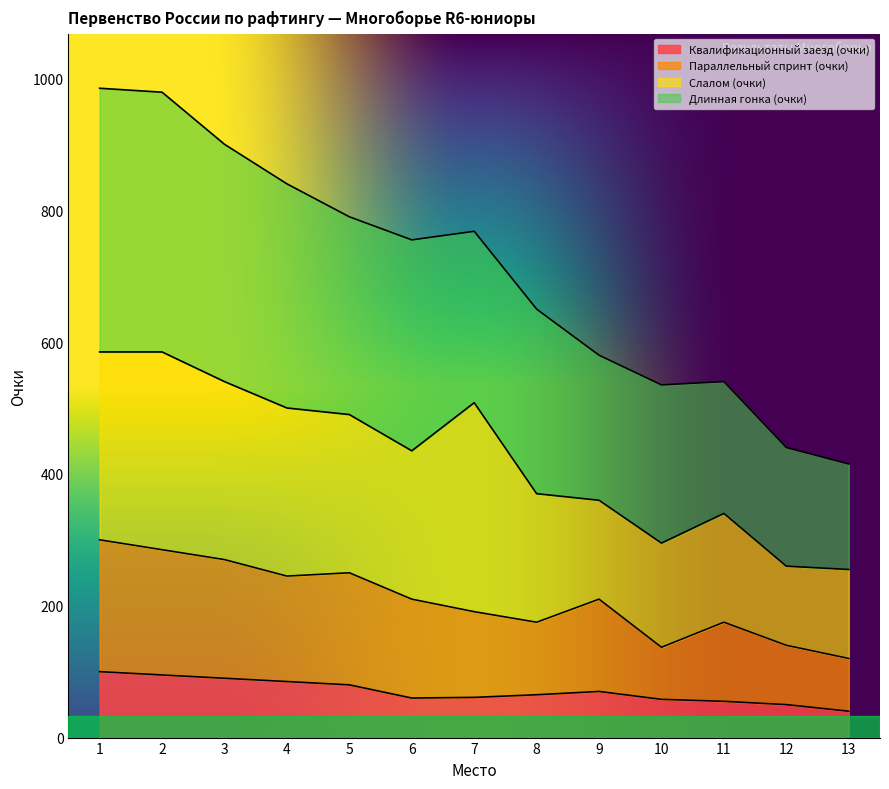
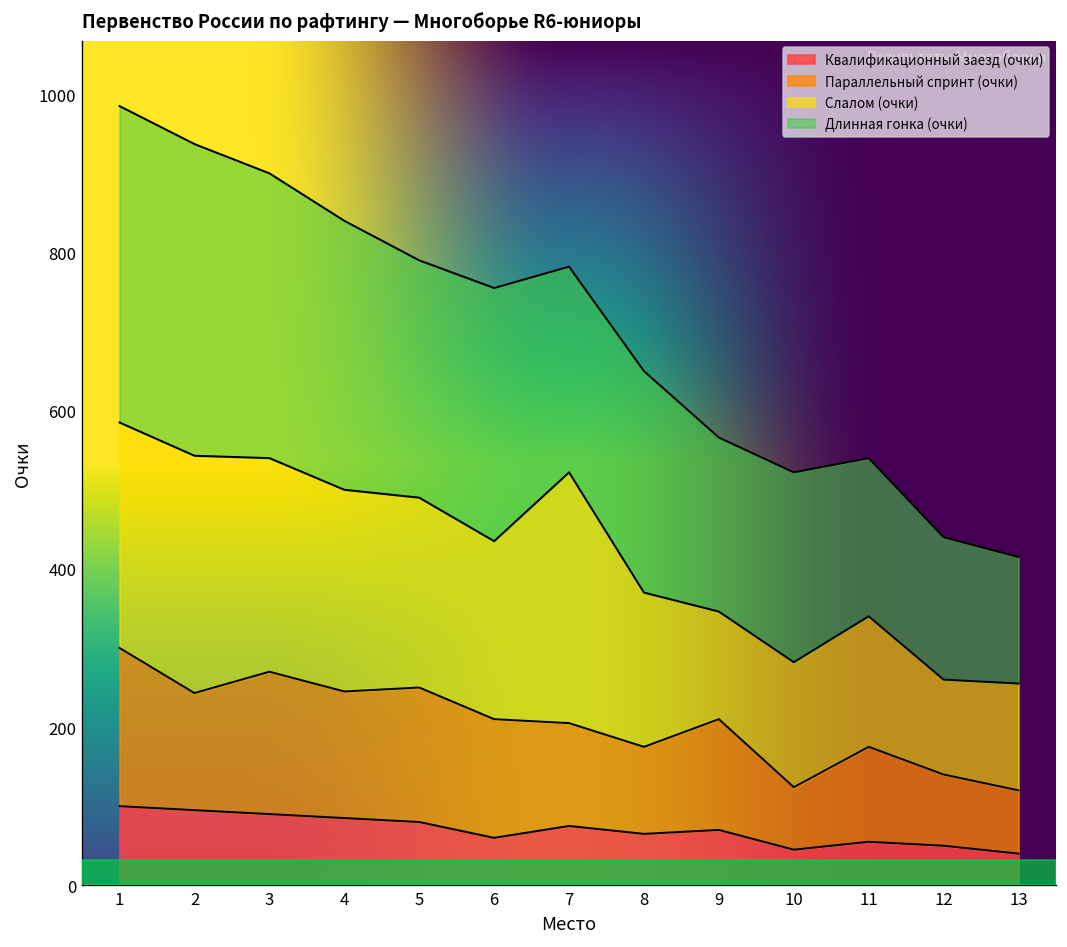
Параллельный спринт (очки), 2: 190 -> 150
Квалификационный заезд (очки), 7: 60 -> 80
Слалом (очки), 9: 150 -> 140
Квалификационный заезд (очки), 10: 60 -> 50
